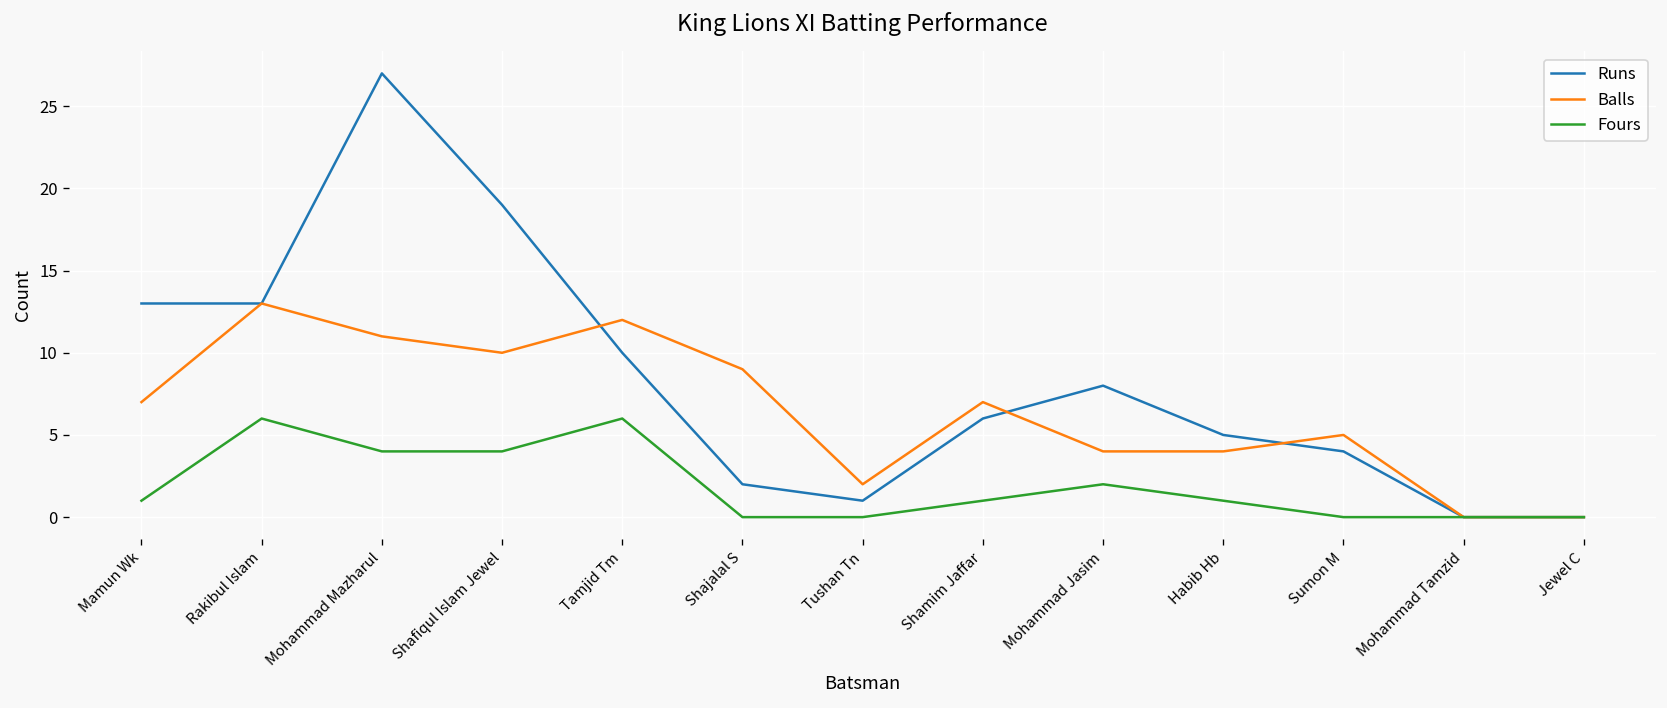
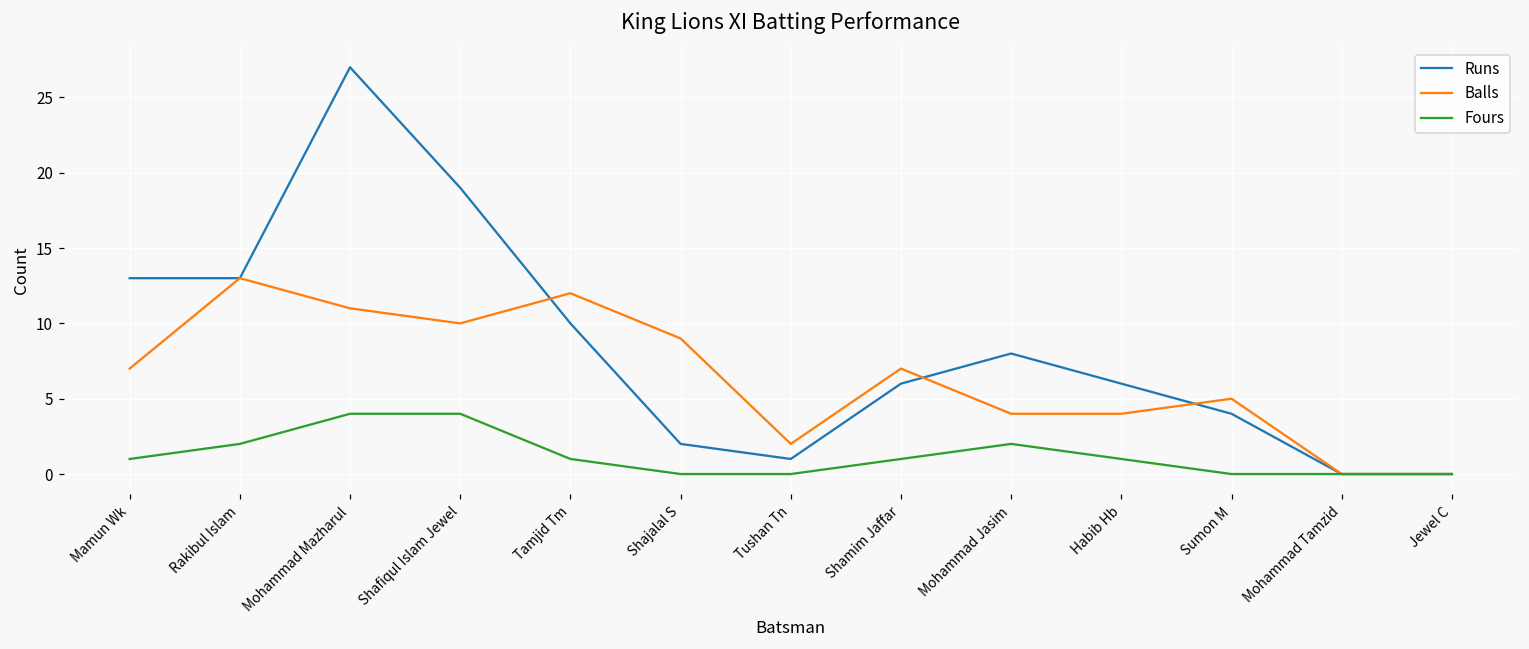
Fours, Rakibul Islam: 6 -> 2
Fours, Tamjid Tm: 6 -> 1
Runs, Habib Hb: 5 -> 6
